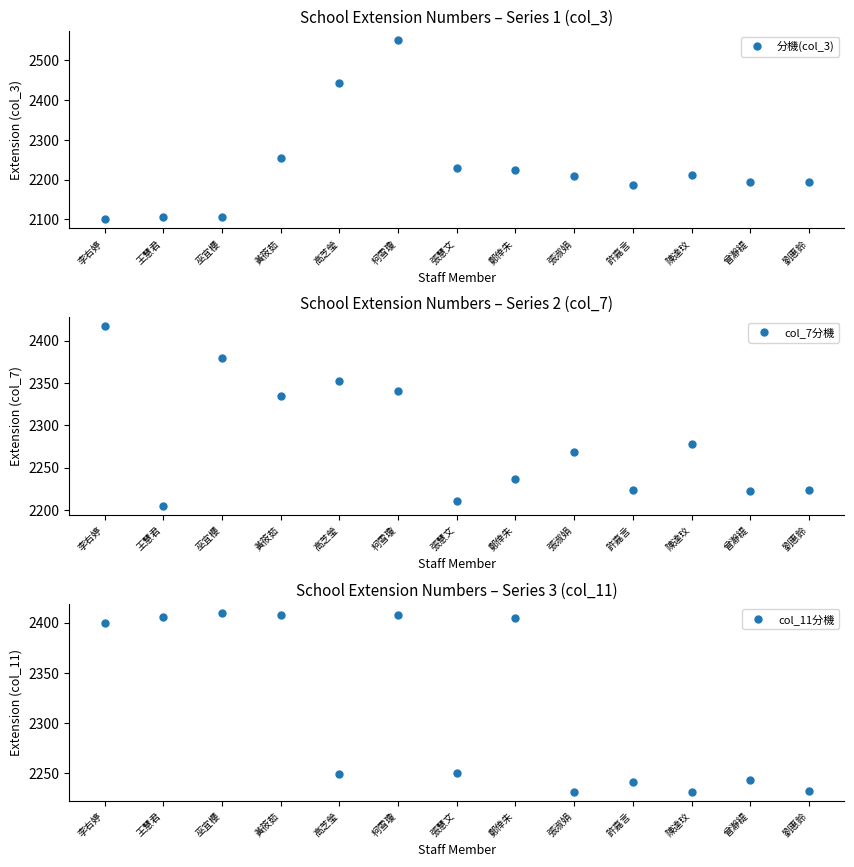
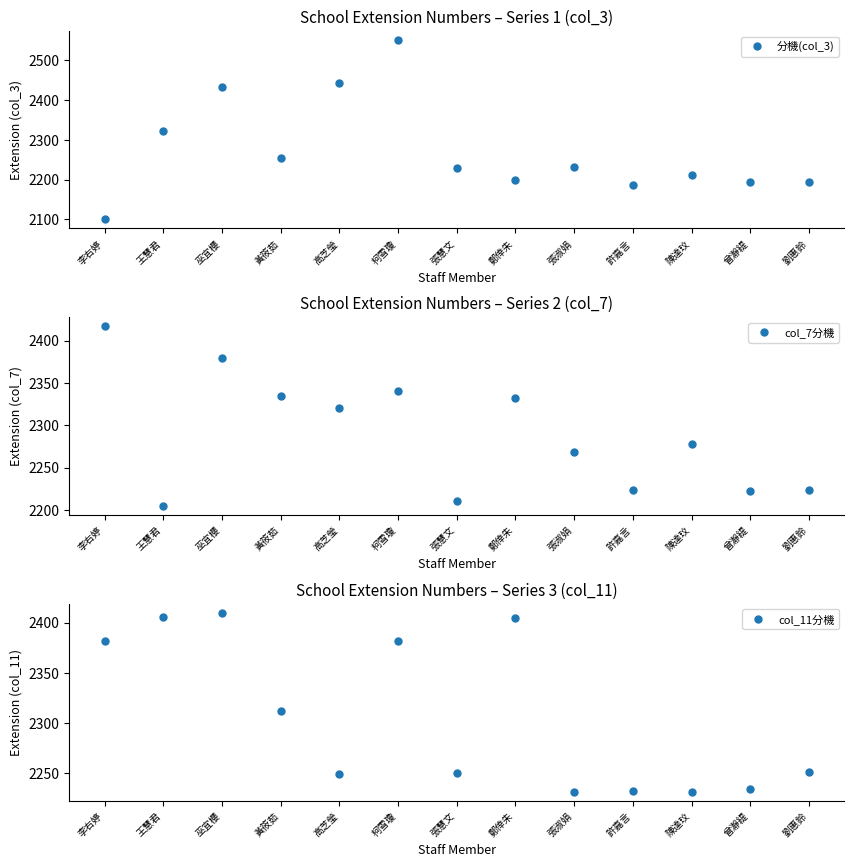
School Extension Numbers – Series 1 (col_3), 王慧君: 2110 -> 2320
School Extension Numbers – Series 1 (col_3), 巫宜櫻: 2110 -> 2430
School Extension Numbers – Series 1 (col_3), 鄭倖朱: 2230 -> 2200
School Extension Numbers – Series 1 (col_3), 張淑娟: 2210 -> 2230
School Extension Numbers – Series 2 (col_7), 高芝瑩: 2350 -> 2320
School Extension Numbers – Series 2 (col_7), 鄭倖朱: 2240 -> 2330
School Extension Numbers – Series 3 (col_11), 李右婷: 2400 -> 2382
School Extension Numbers – Series 3 (col_11), 黃筱茹: 2408 -> 2312
School Extension Numbers – Series 3 (col_11), 柯雪瓊: 2408 -> 2382
School Extension Numbers – Series 3 (col_11), 許嘉言: 2241 -> 2232
School Extension Numbers – Series 3 (col_11), 曾瀞緹: 2243 -> 2234
School Extension Numbers – Series 3 (col_11), 劉惠鈴: 2232 -> 2251
